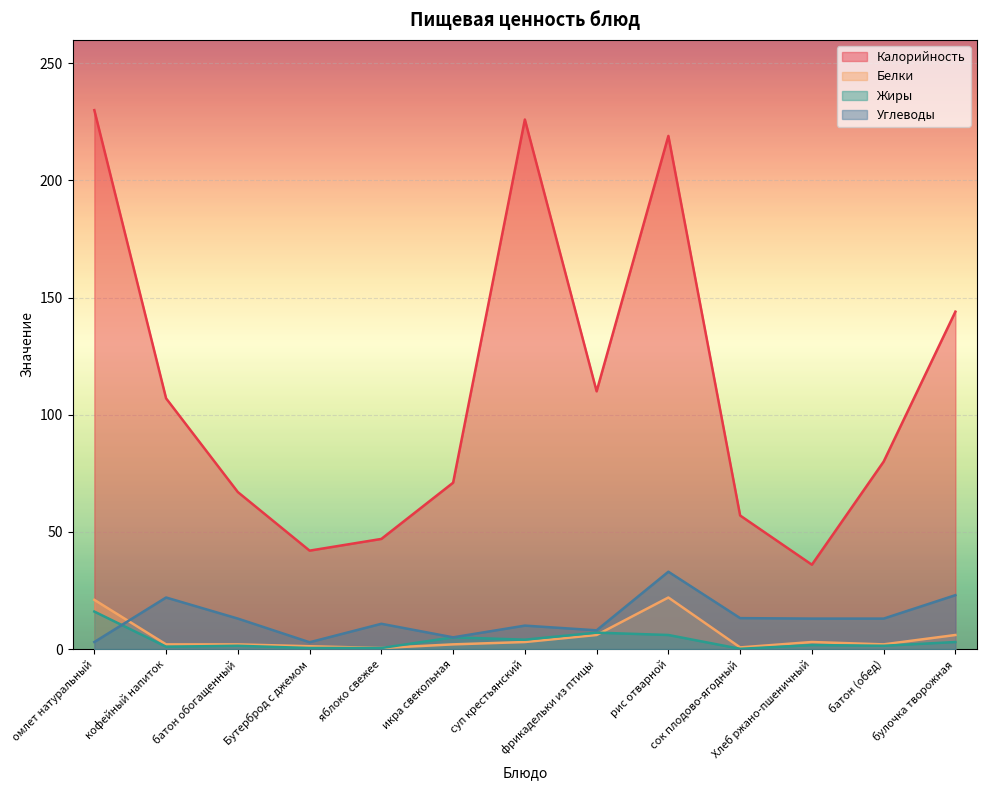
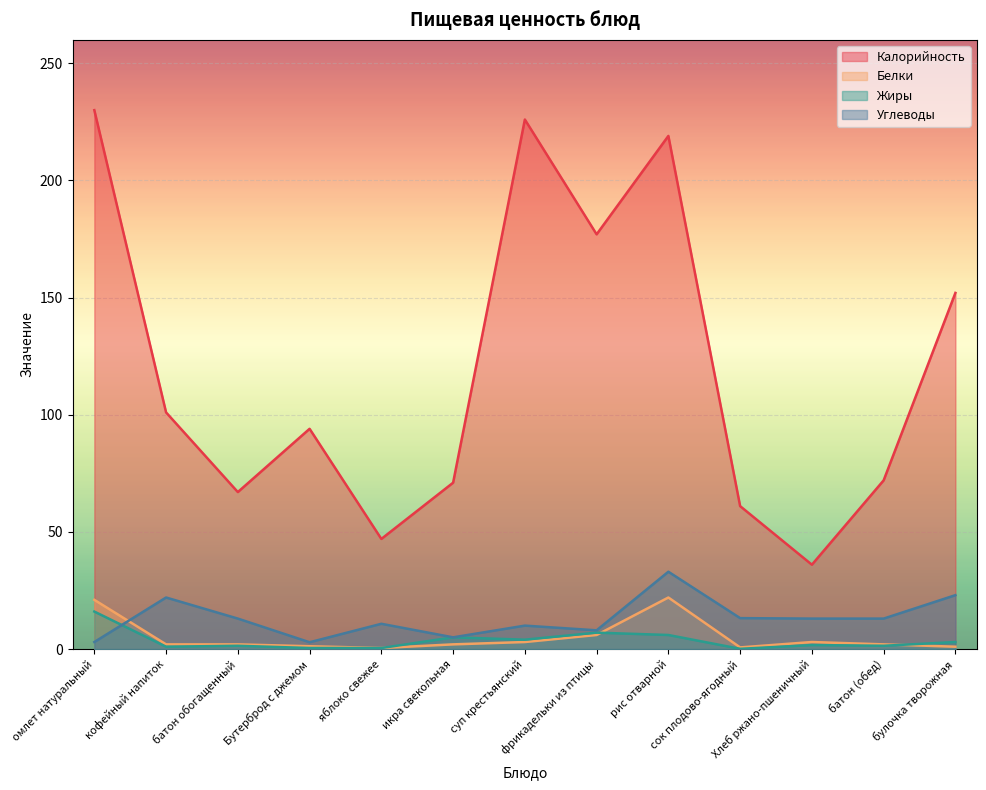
Калорийность, кофейный напиток: 107 -> 101
Калорийность, Бутерброд с джемом: 42 -> 94
Калорийность, фрикадельки из птицы: 110 -> 177
Калорийность, сок плодово-ягодный: 57 -> 61
Калорийность, батон (обед): 80 -> 72
Калорийность, булочка творожная: 144 -> 152
Белки, булочка творожная: 6 -> 1
